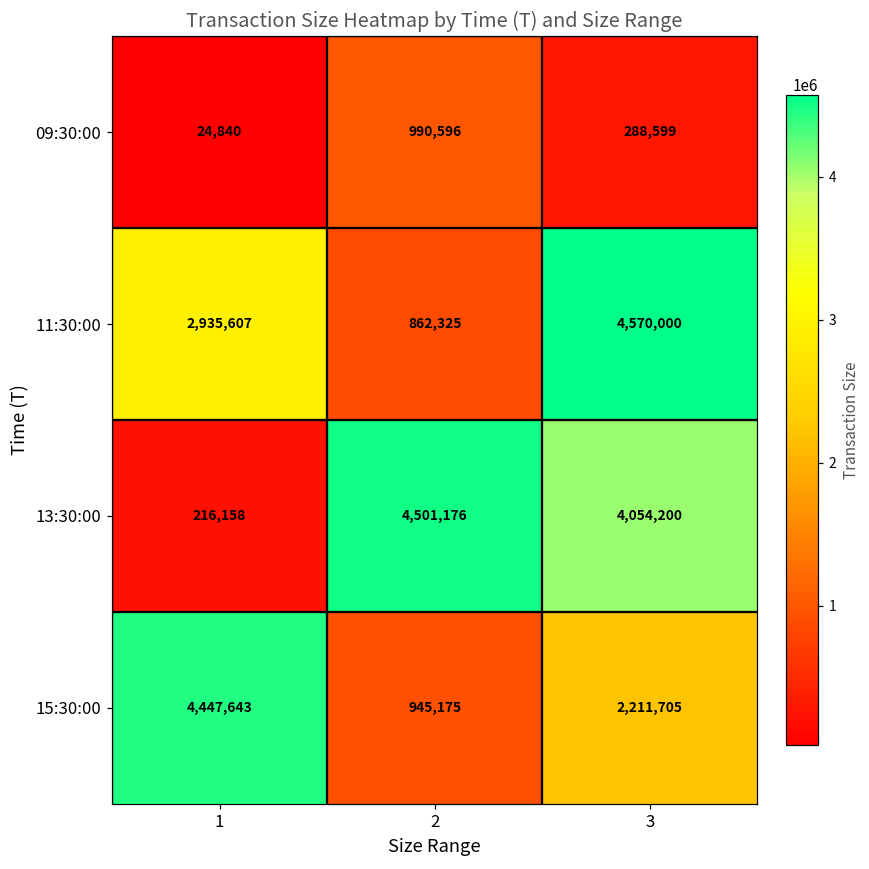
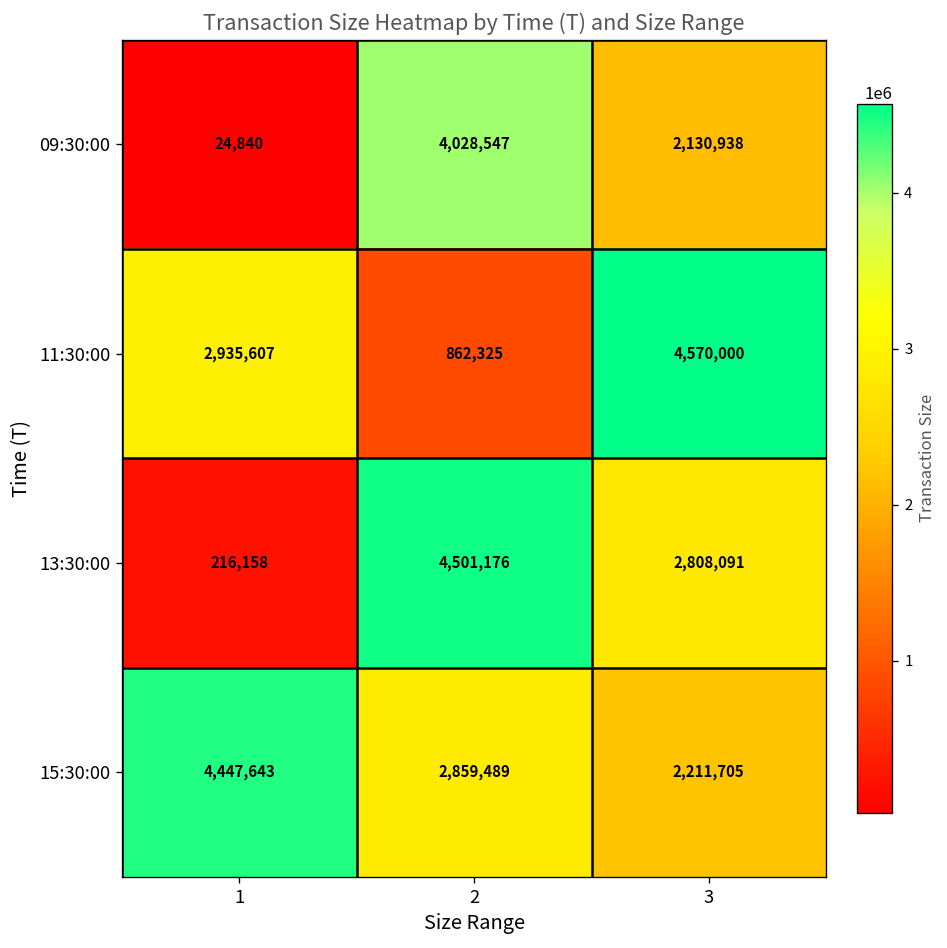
09:30:00, 2: 990,596 -> 4,028,547
09:30:00, 3: 288,599 -> 2,130,938
13:30:00, 3: 4,054,200 -> 2,808,091
15:30:00, 2: 945,175 -> 2,859,489
